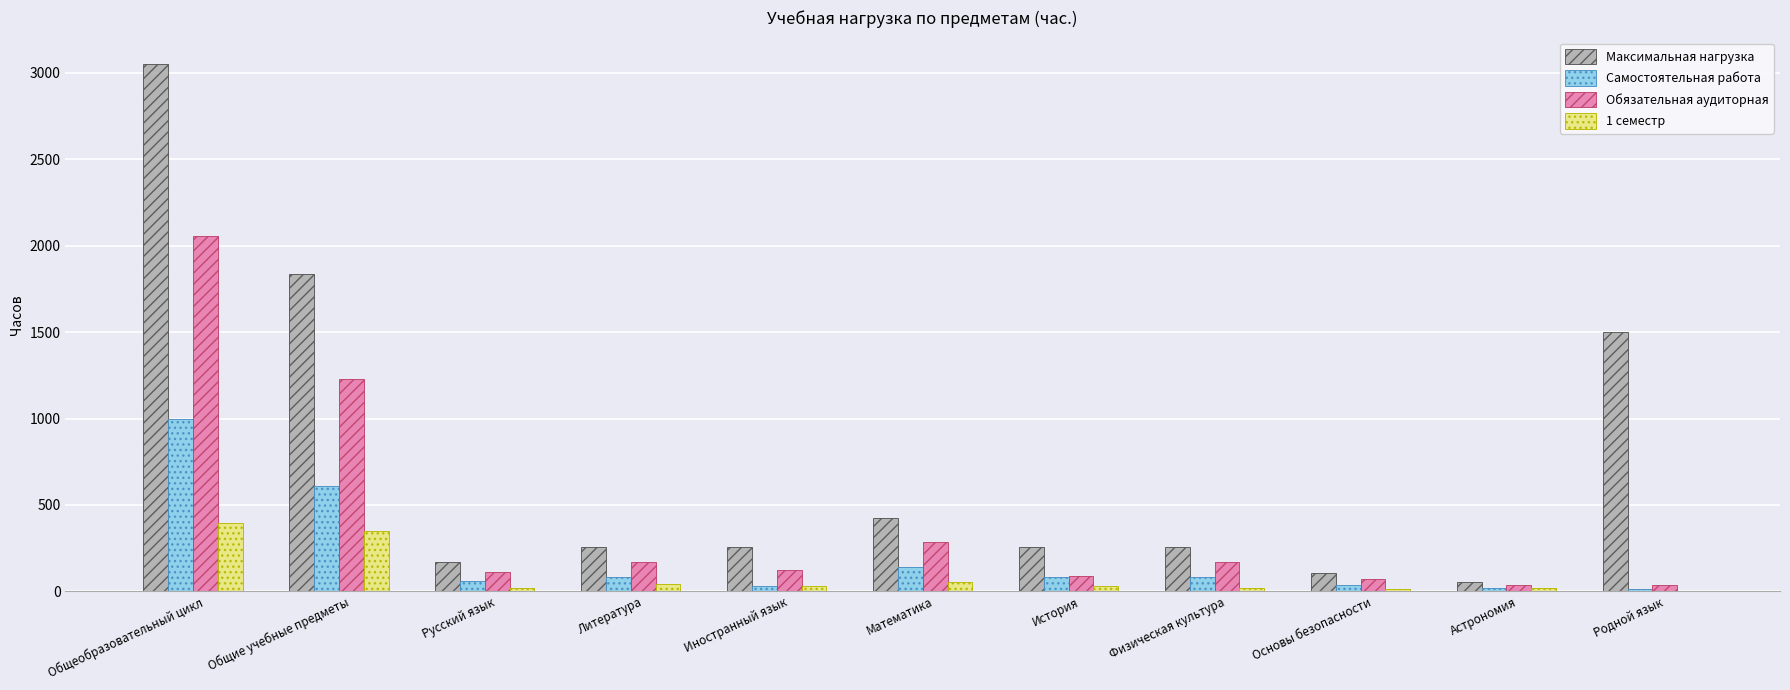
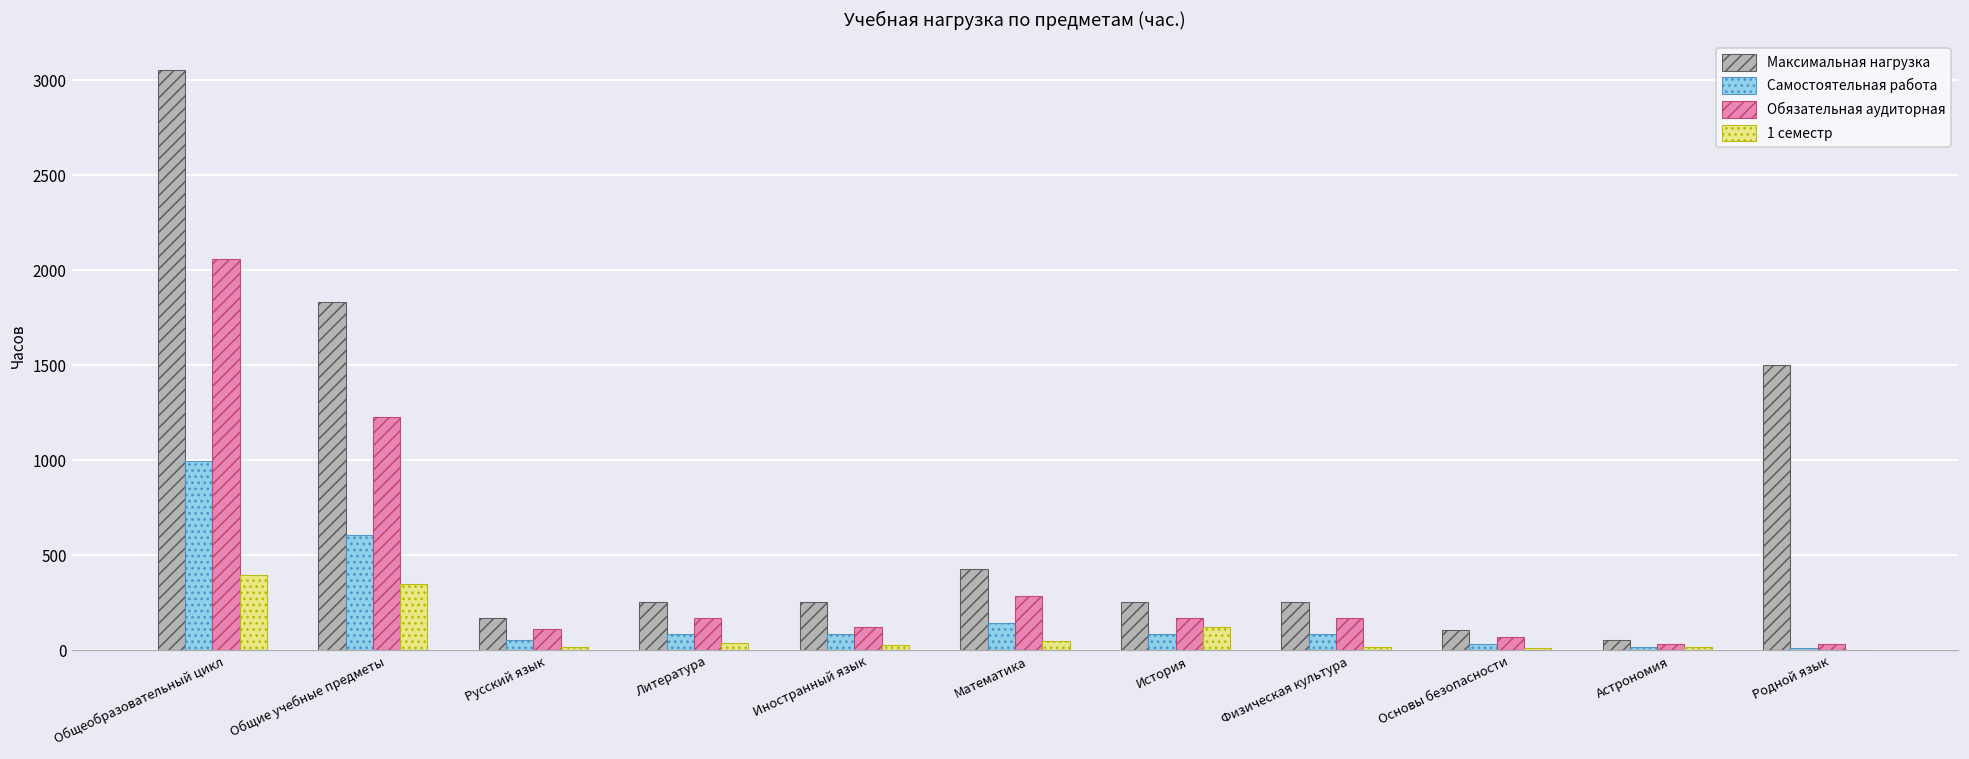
Самостоятельная работа, Иностранный язык: 30 -> 90
Обязательная аудиторная, История: 90 -> 170
1 семестр, История: 30 -> 130
